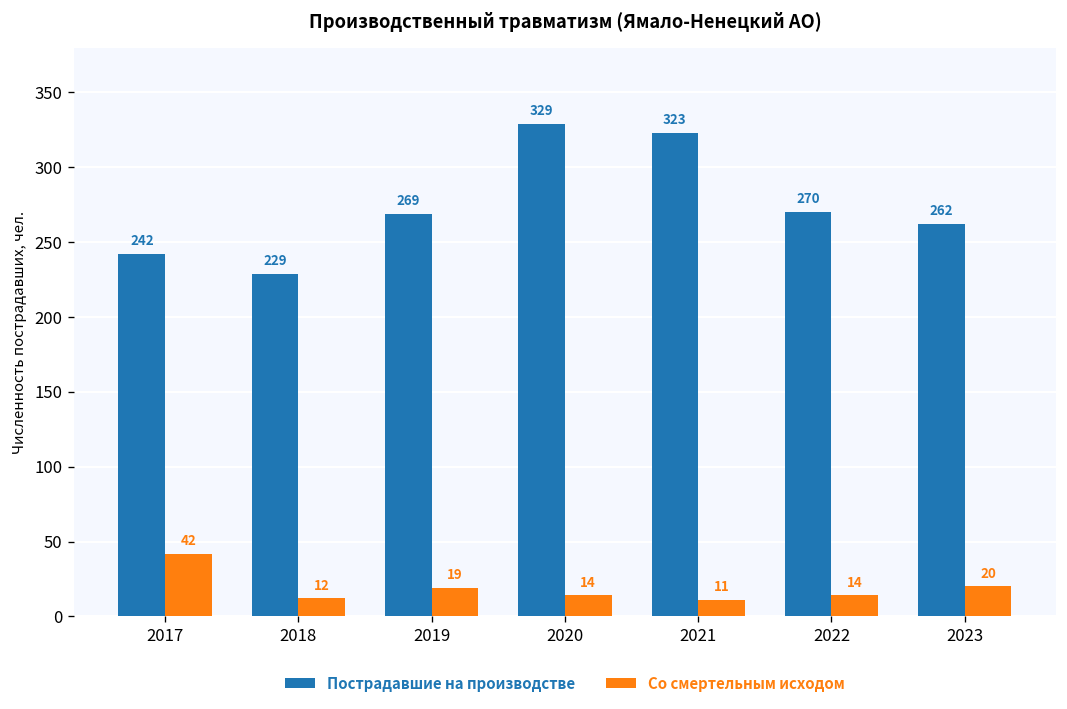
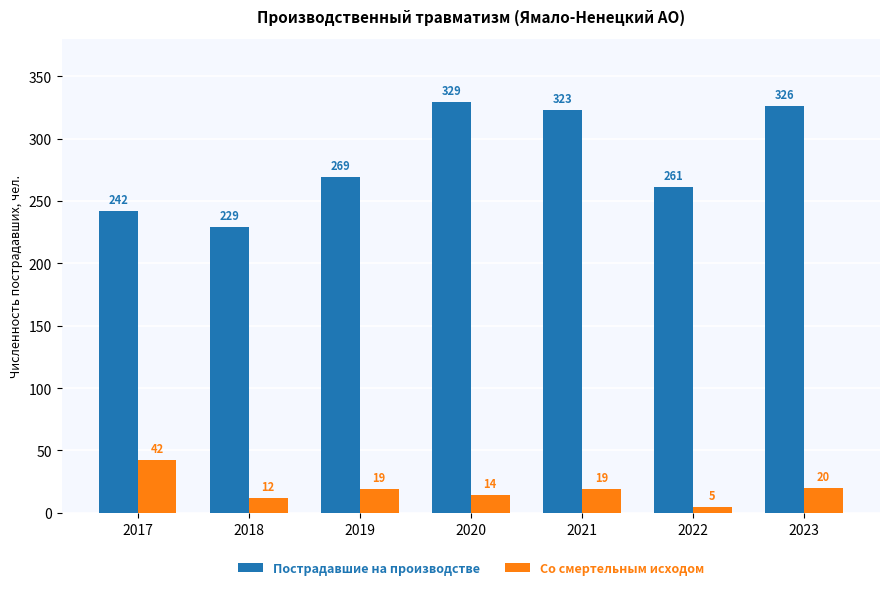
Со смертельным исходом, 2021: 11 -> 19
Пострадавшие на производстве, 2022: 270 -> 261
Со смертельным исходом, 2022: 14 -> 5
Пострадавшие на производстве, 2023: 262 -> 326
